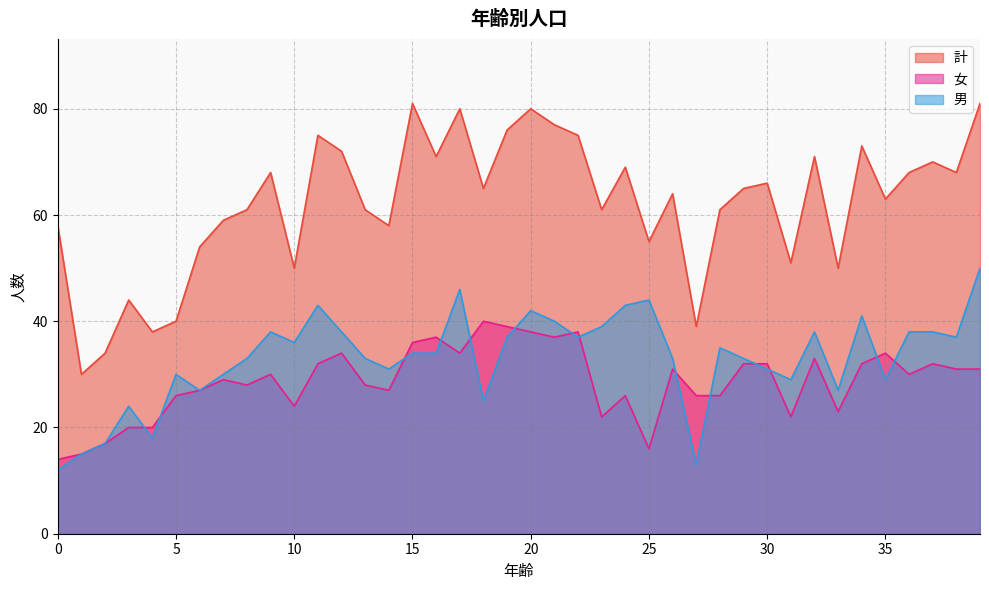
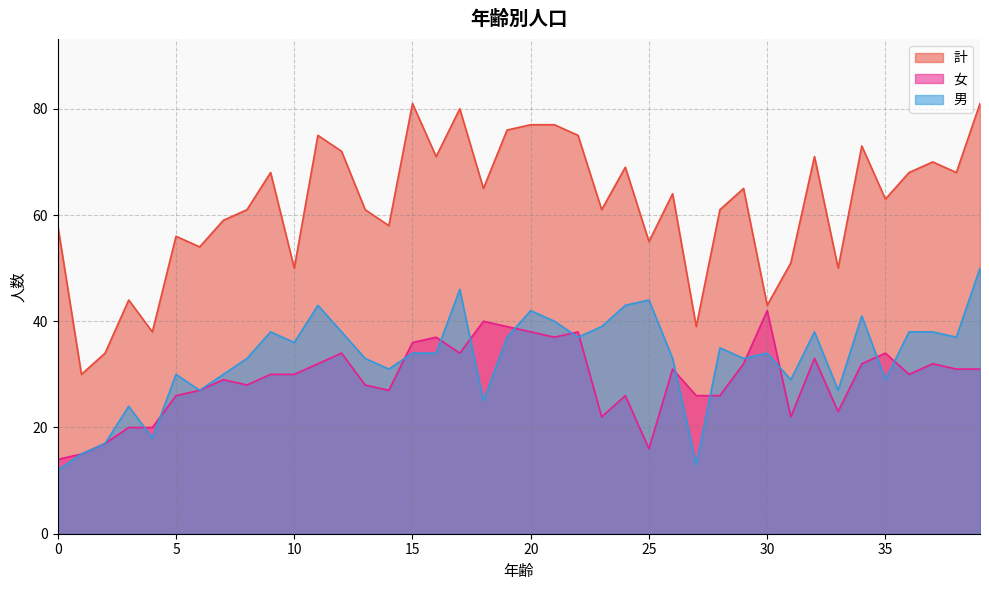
計, 5: 40 -> 56
女, 10: 24 -> 30
計, 20: 80 -> 77
計, 30: 66 -> 43
女, 30: 32 -> 42
男, 30: 31 -> 34
